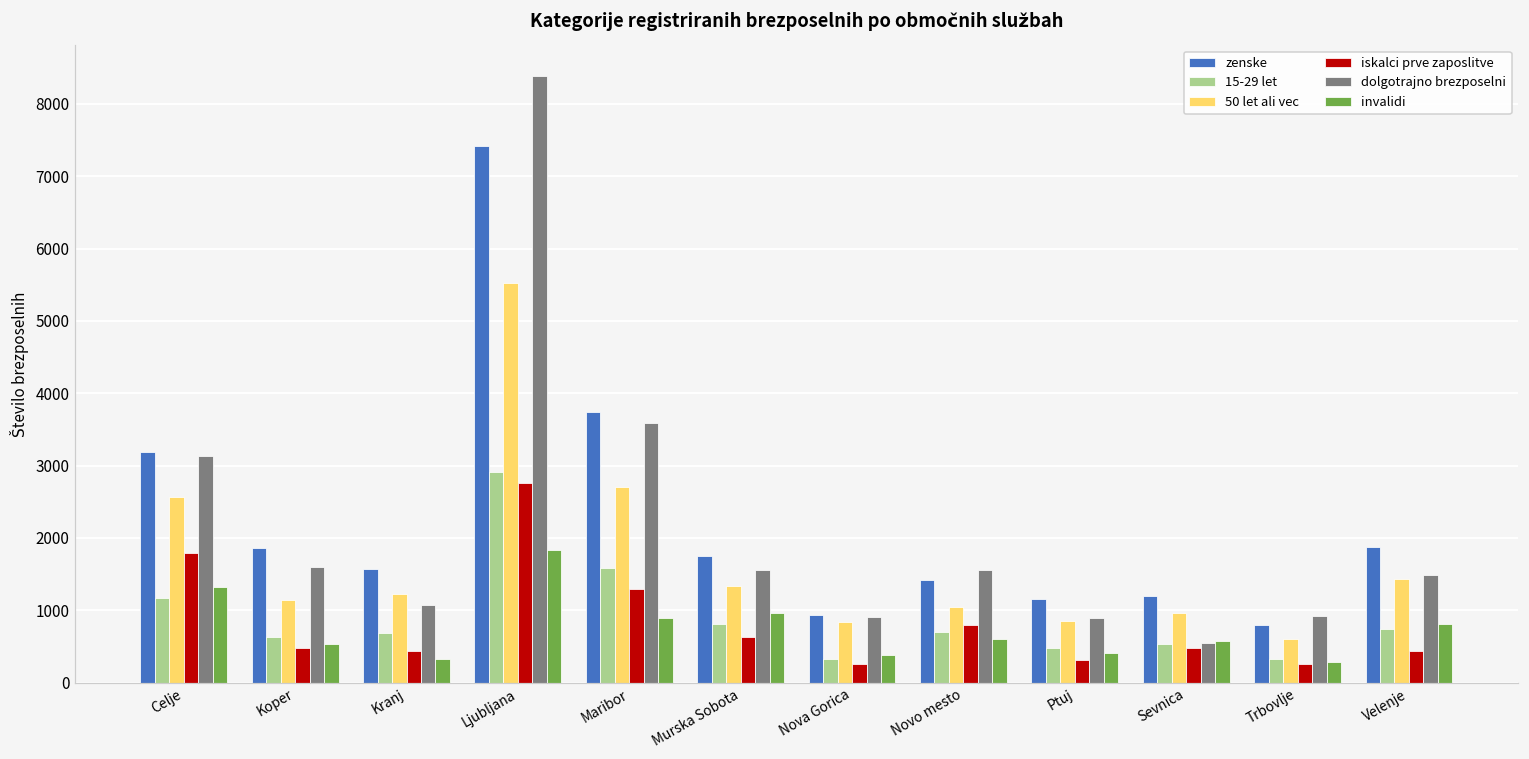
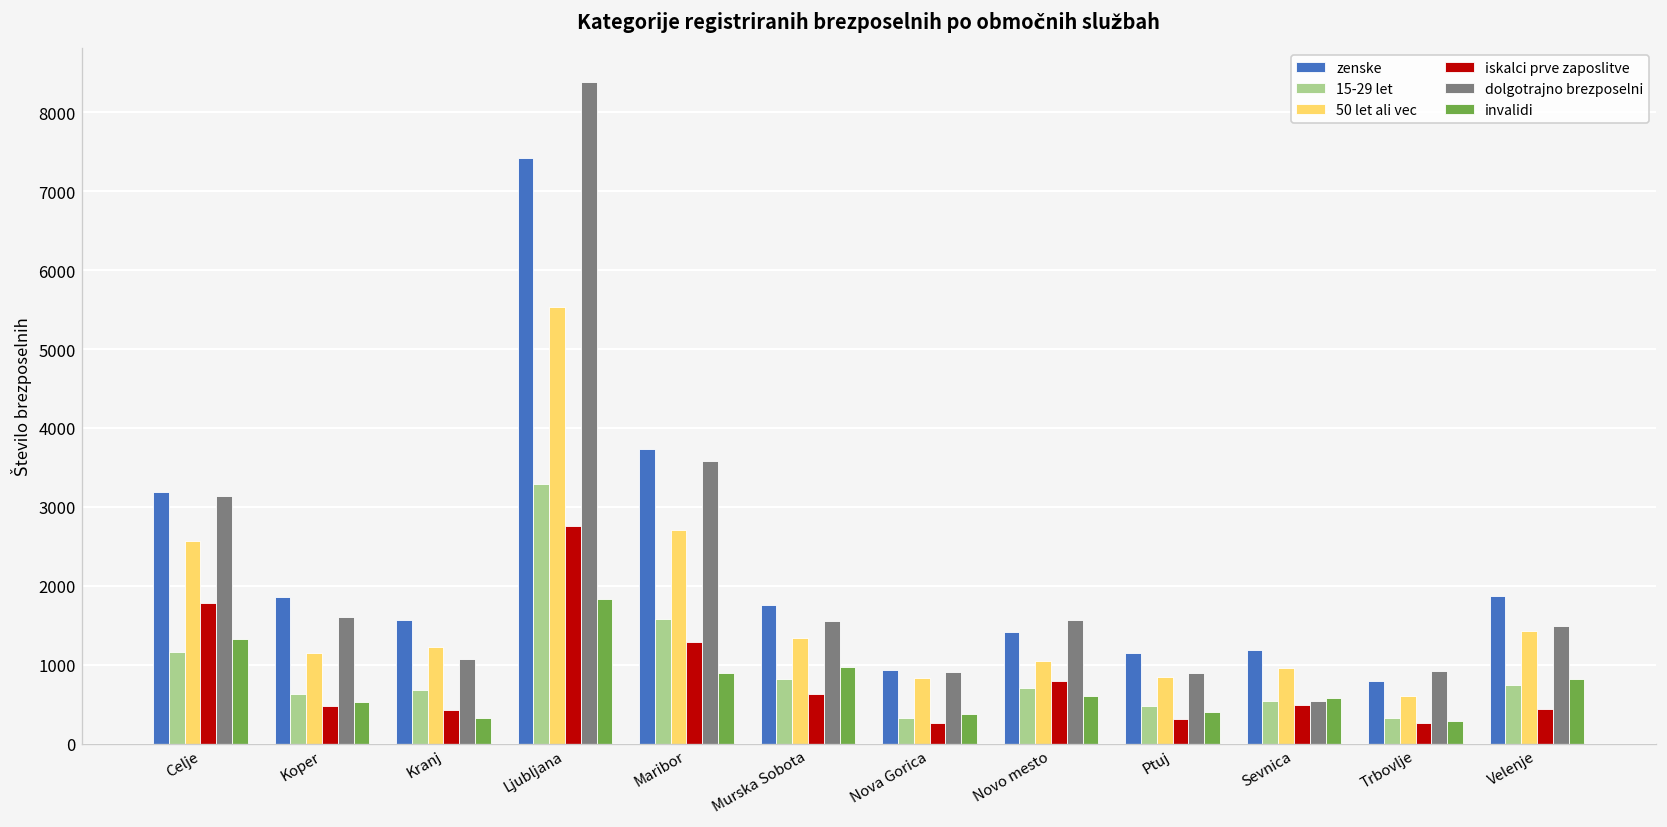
15-29 let, Ljubljana: 2900 -> 3300
